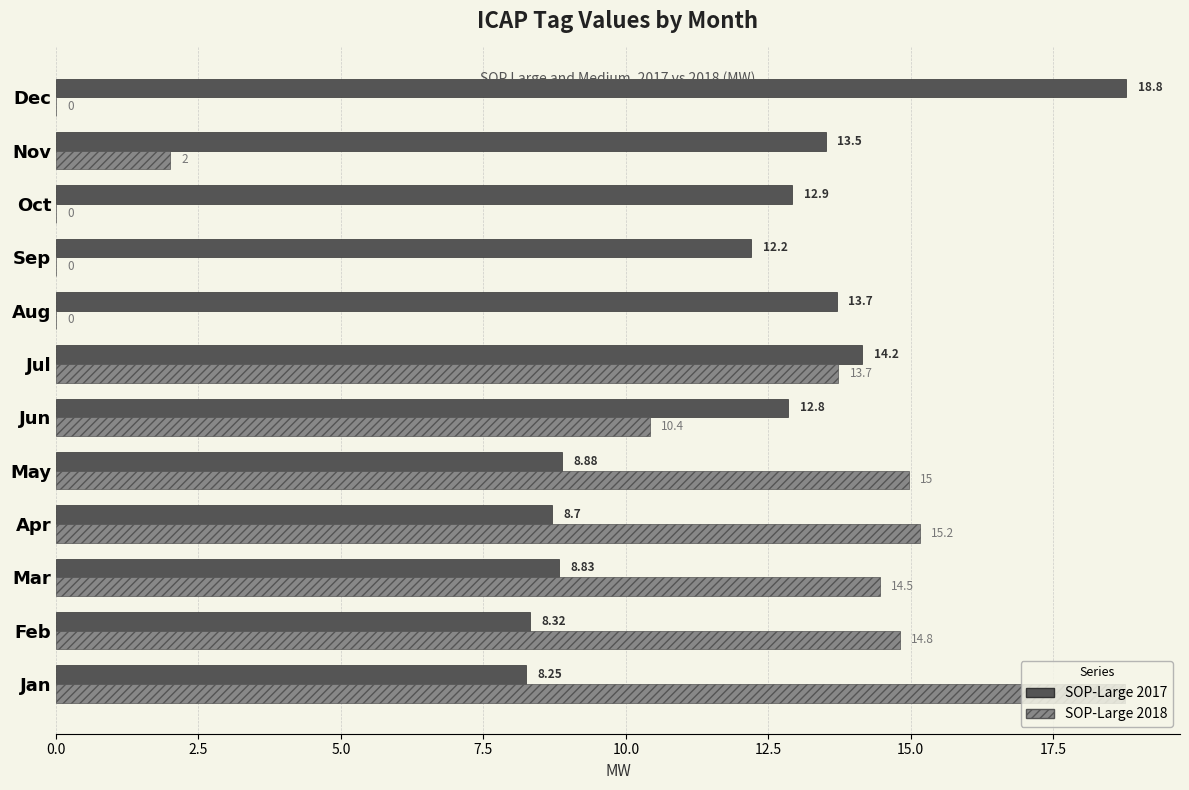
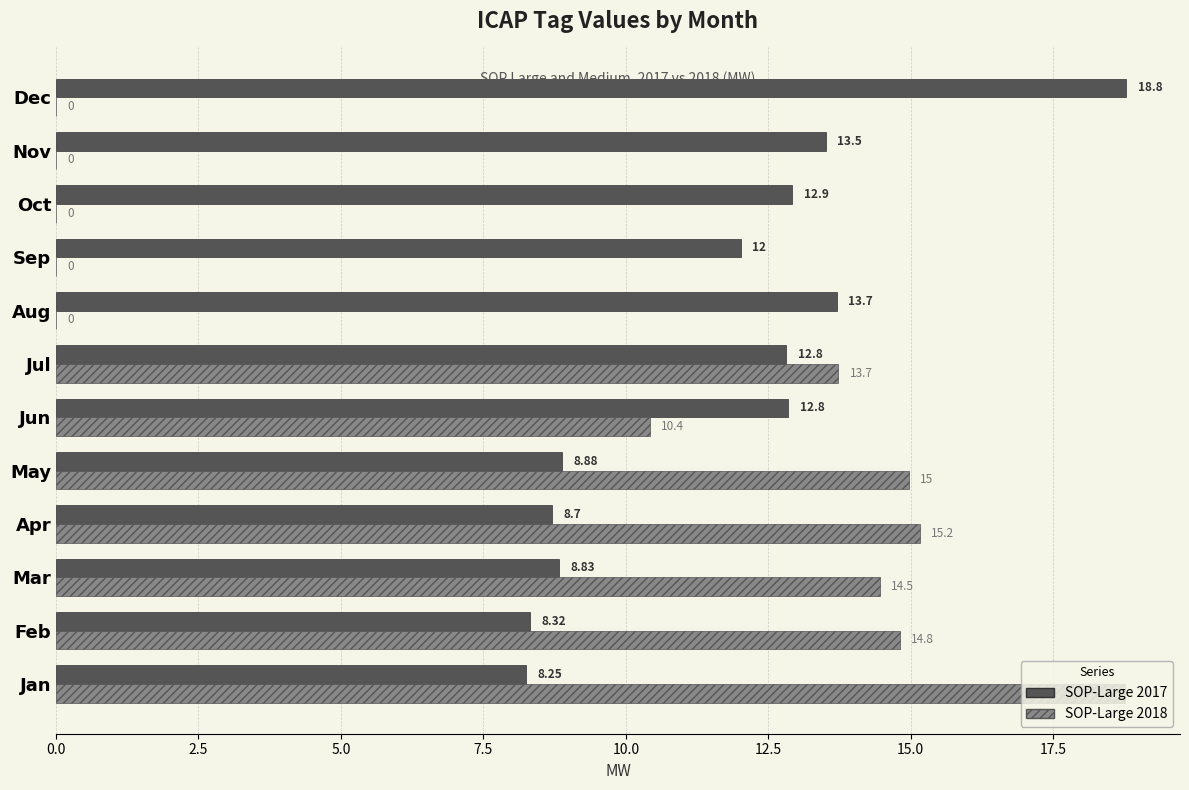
SOP-Large 2018, Nov: 2 -> 0
SOP-Large 2017, Sep: 12.2 -> 12
SOP-Large 2017, Jul: 14.2 -> 12.8
